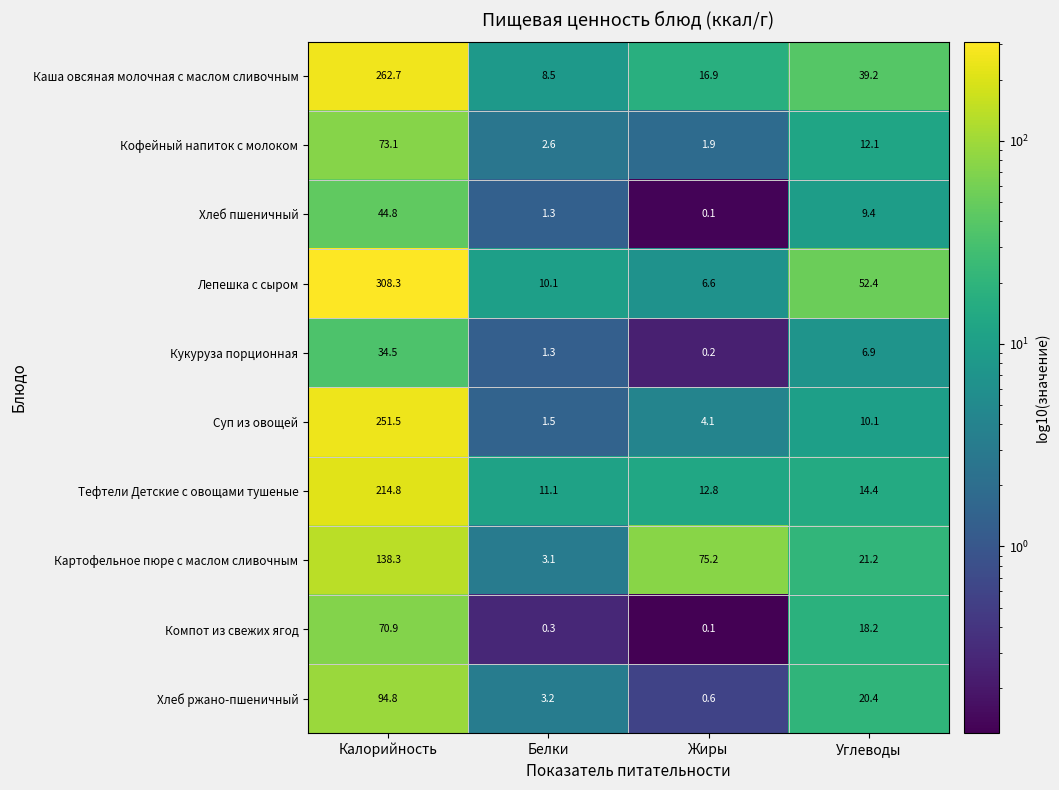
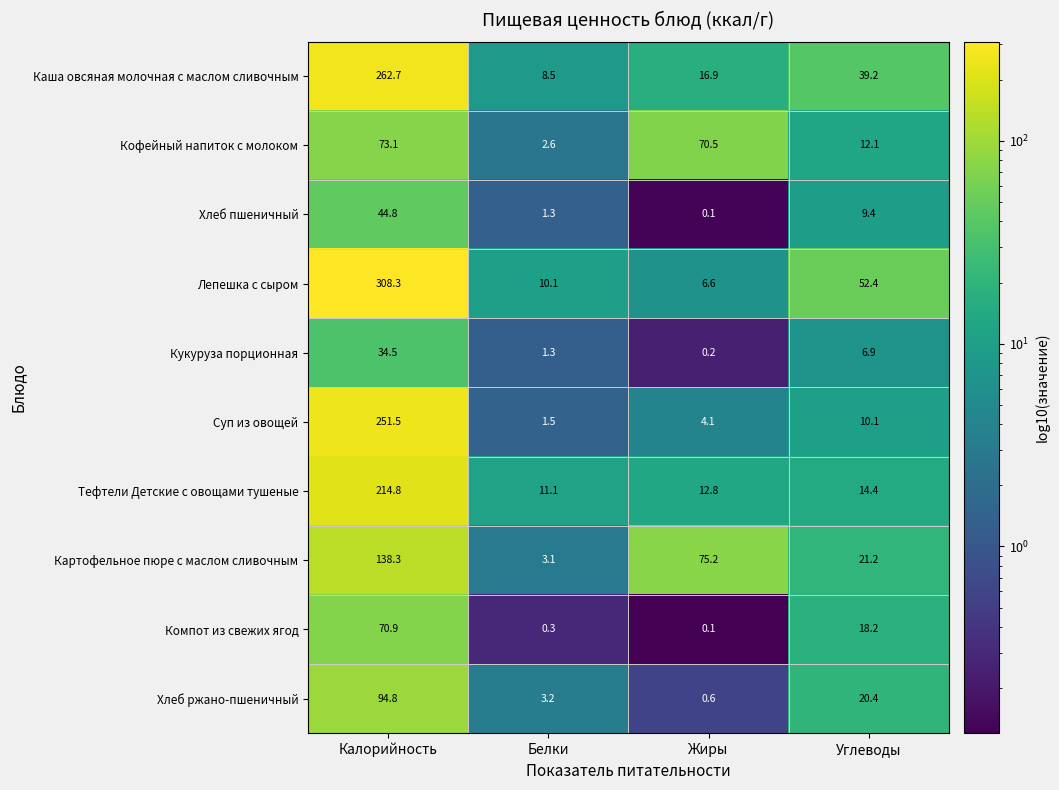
Кофейный напиток с молоком, Жиры: 1.9 -> 70.5
